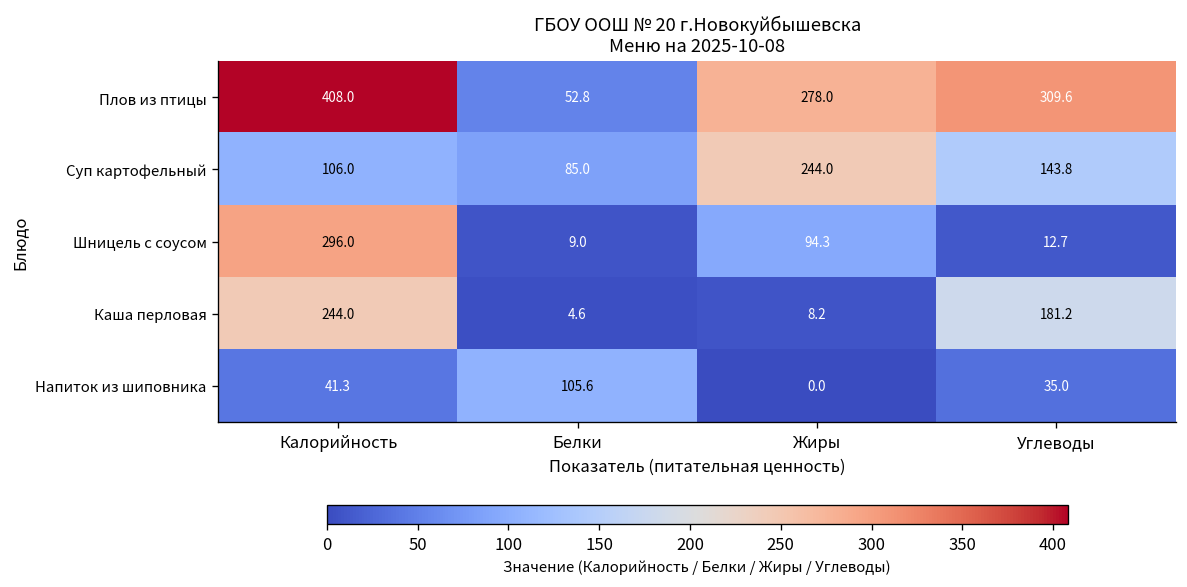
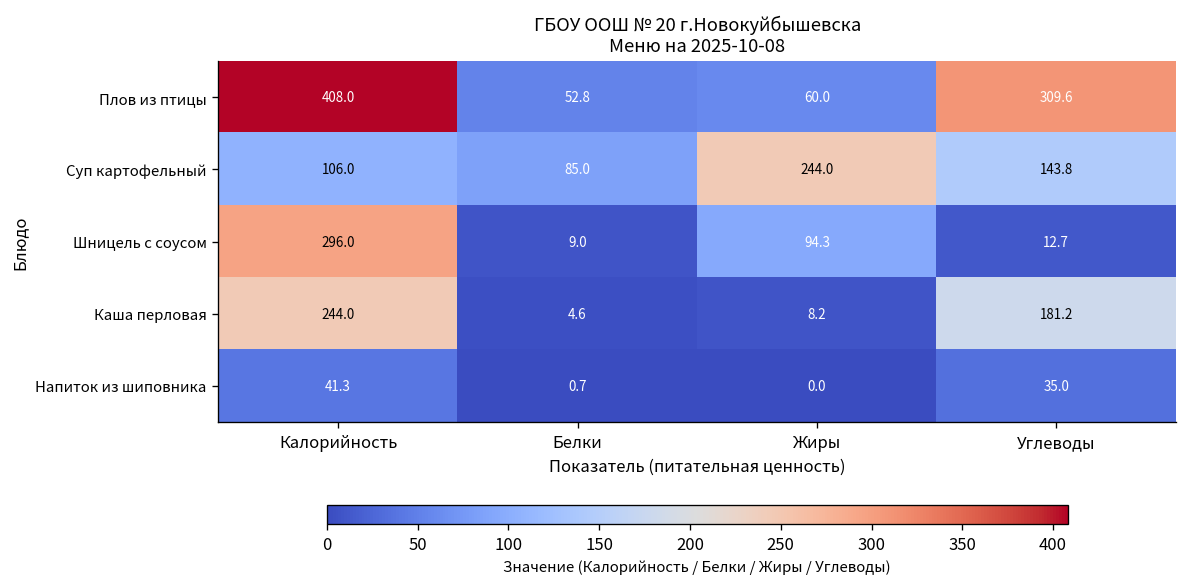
Плов из птицы, Жиры: 278.0 -> 60.0
Напиток из шиповника, Белки: 105.6 -> 0.7
